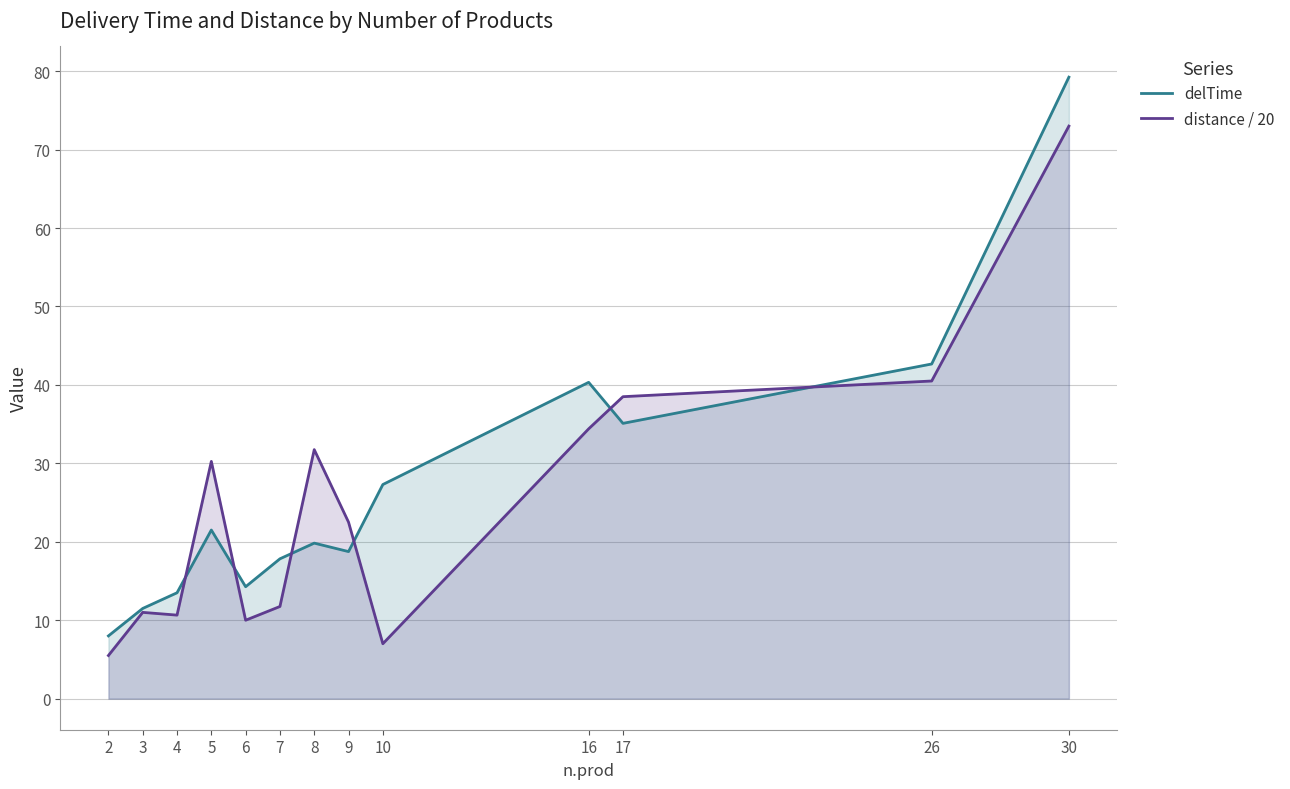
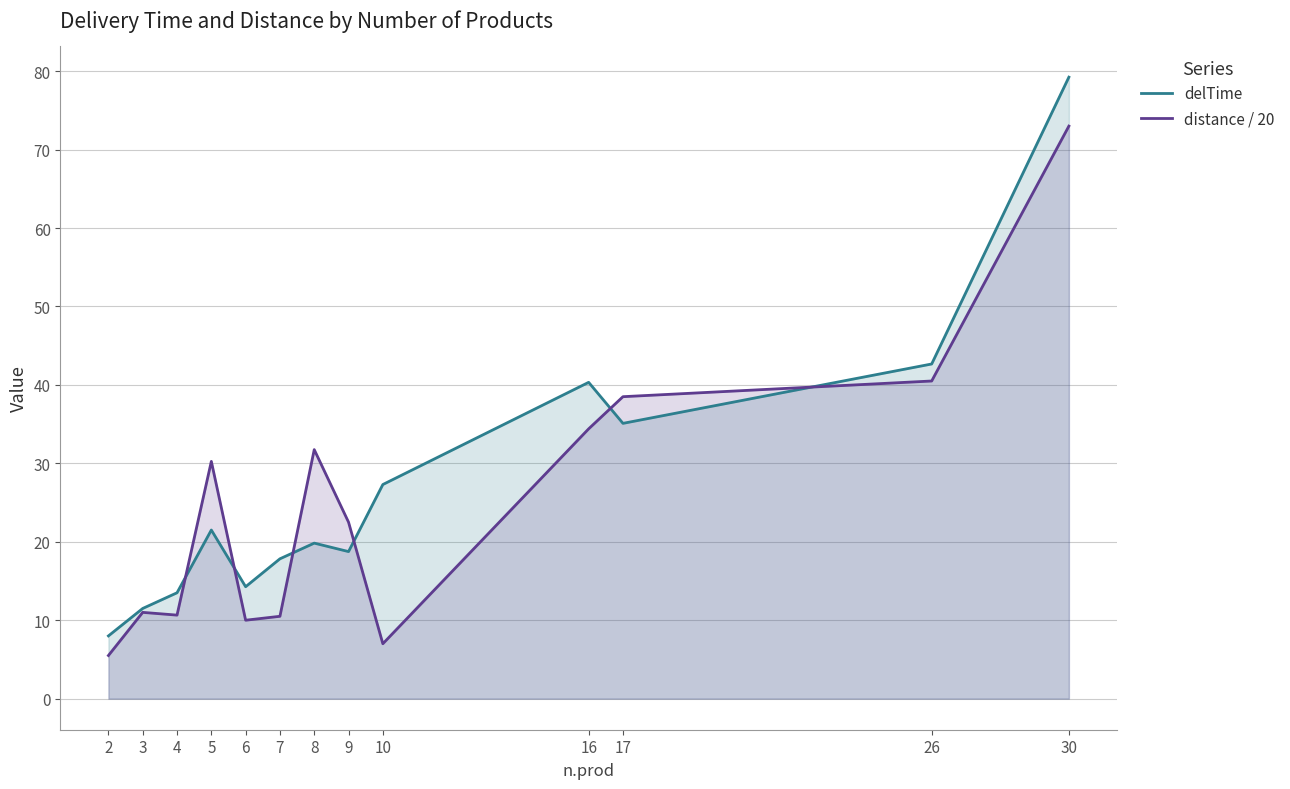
distance / 20, 7: 12 -> 11
